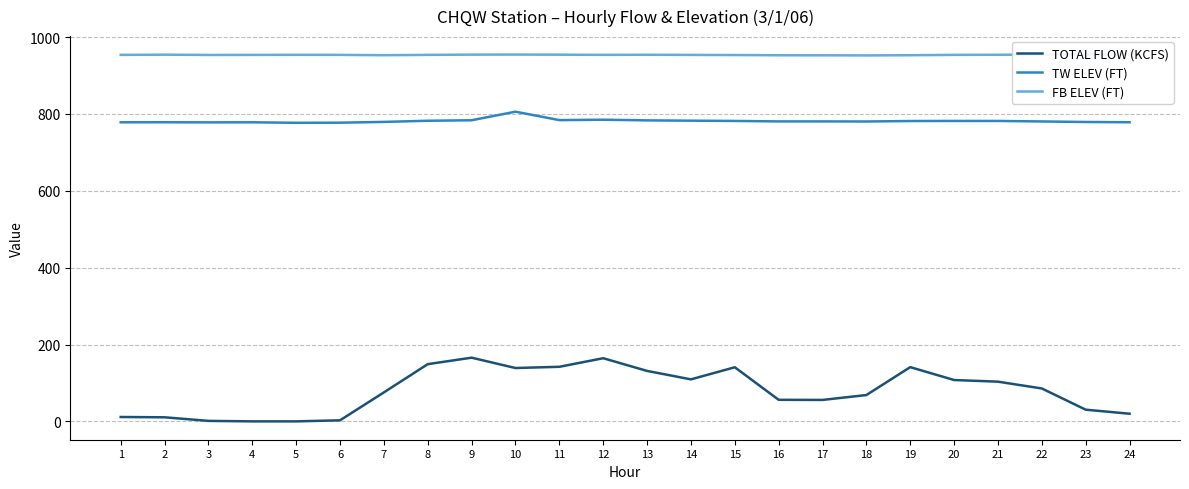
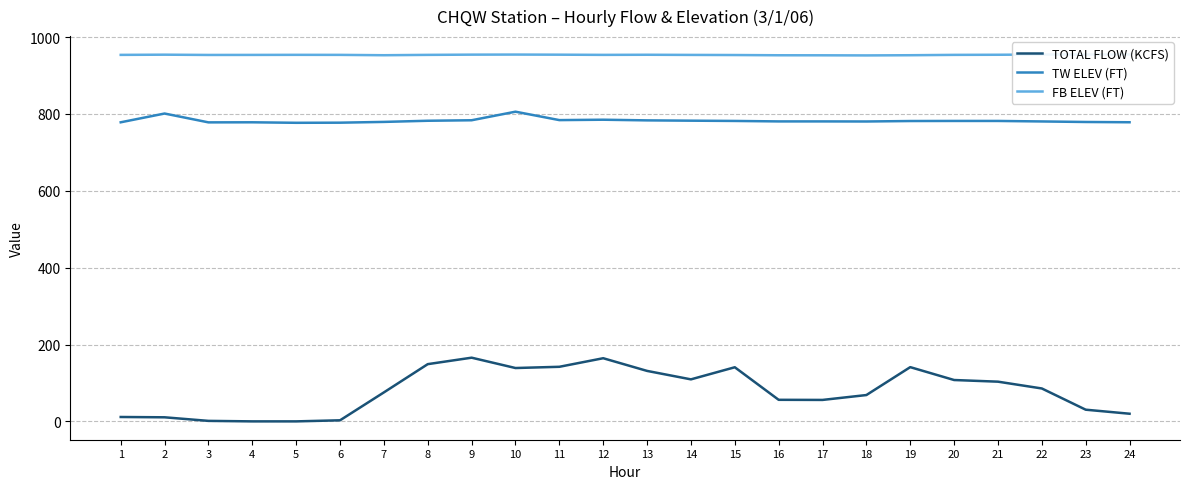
TW ELEV (FT), 2: 780 -> 800
